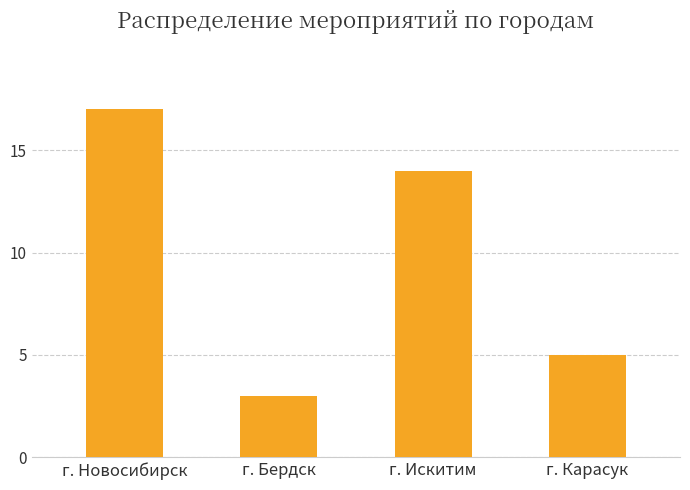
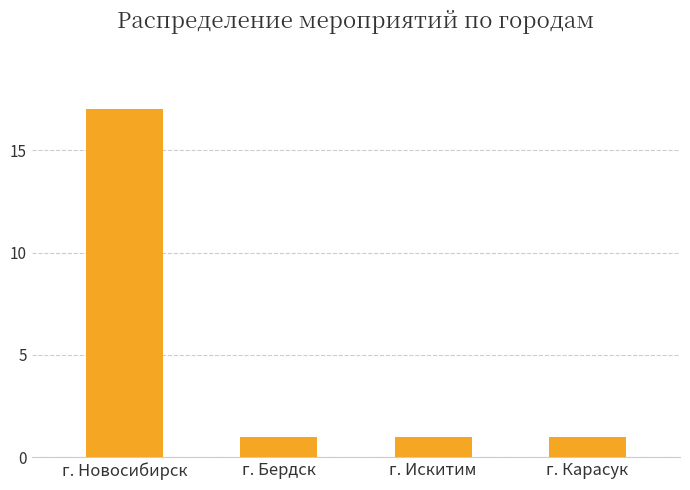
г. Бердск: 3 -> 1
г. Искитим: 14 -> 1
г. Карасук: 5 -> 1
